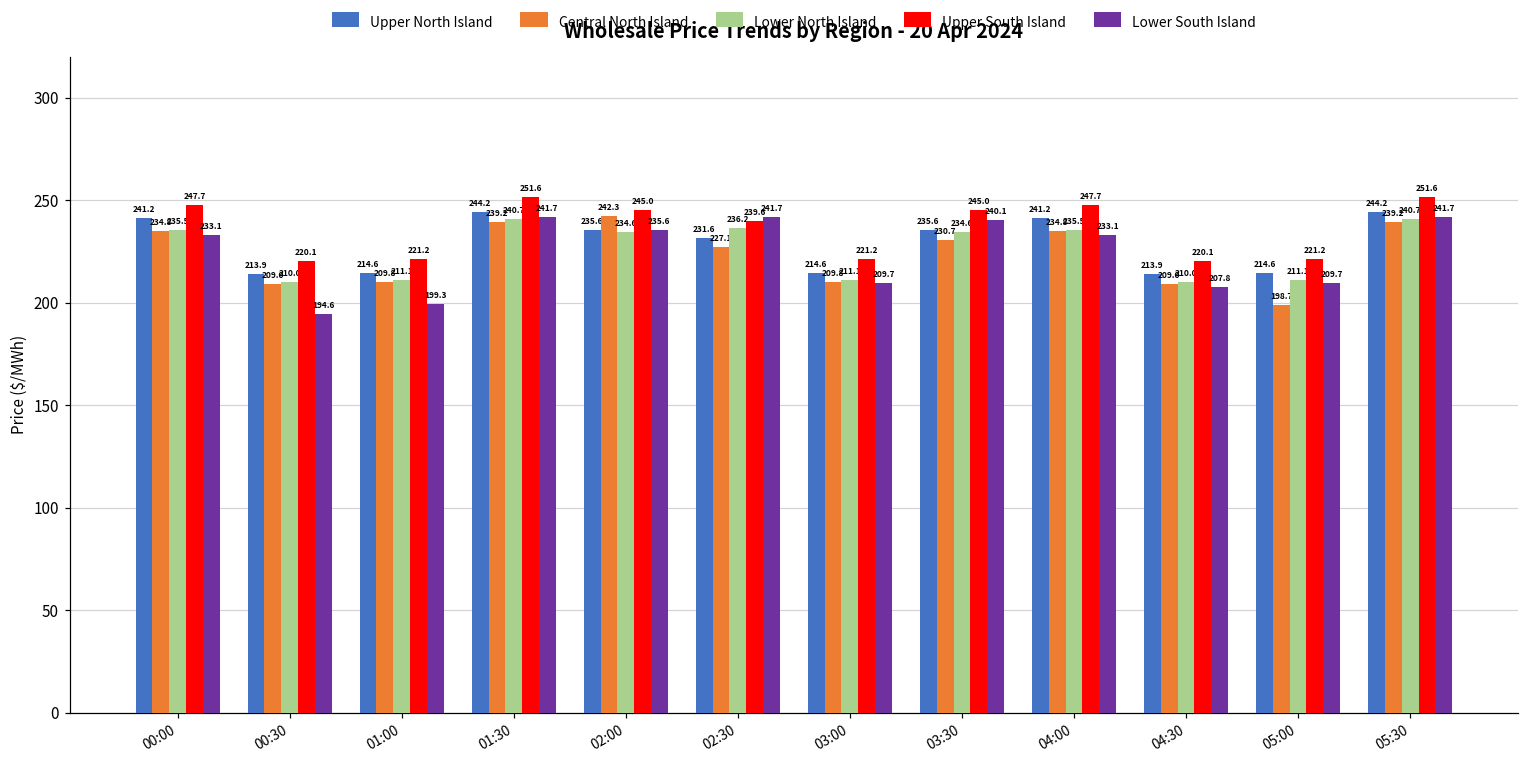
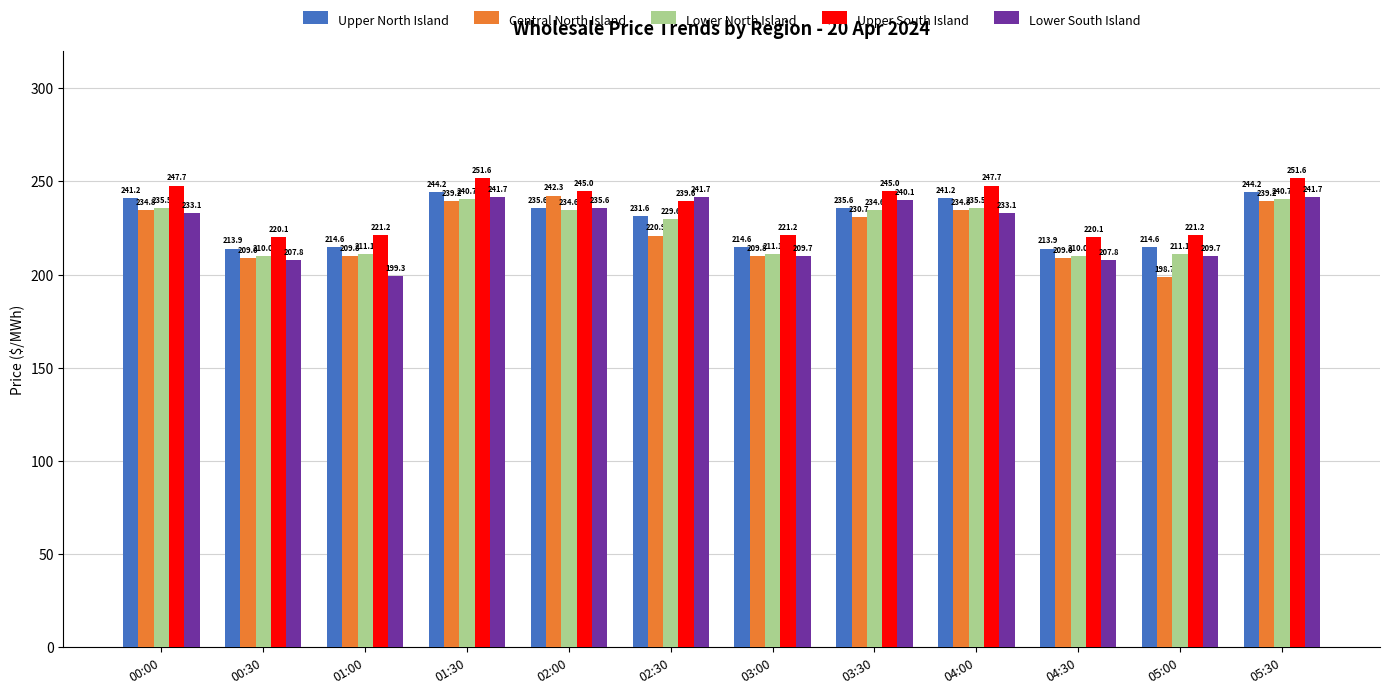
Lower South Island, 00:30: 194.6 -> 207.8
Central North Island, 02:30: 227.1 -> 220.9
Lower North Island, 02:30: 236.2 -> 229.6
